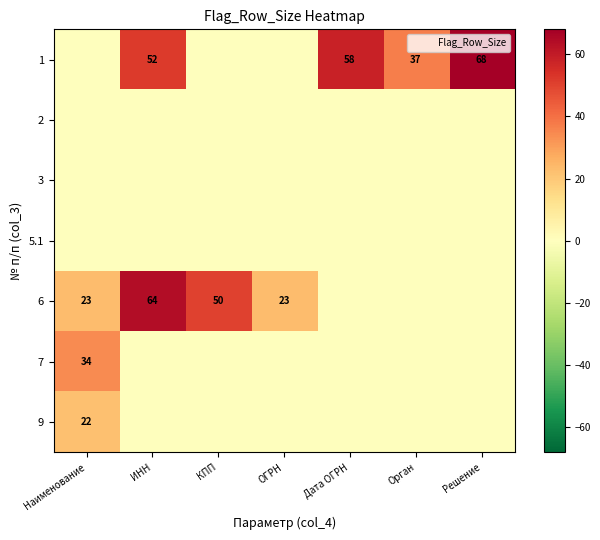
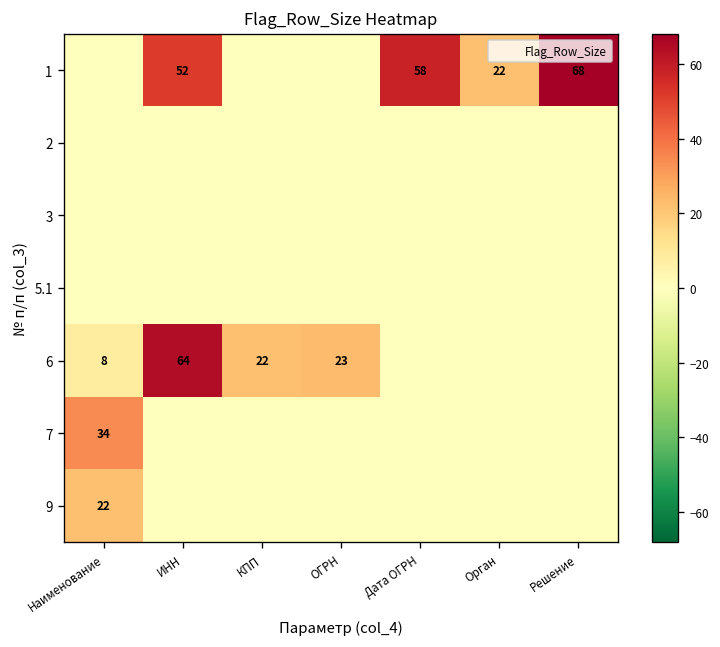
1, Орган: 37 -> 22
6, Наименование: 23 -> 8
6, КПП: 50 -> 22
